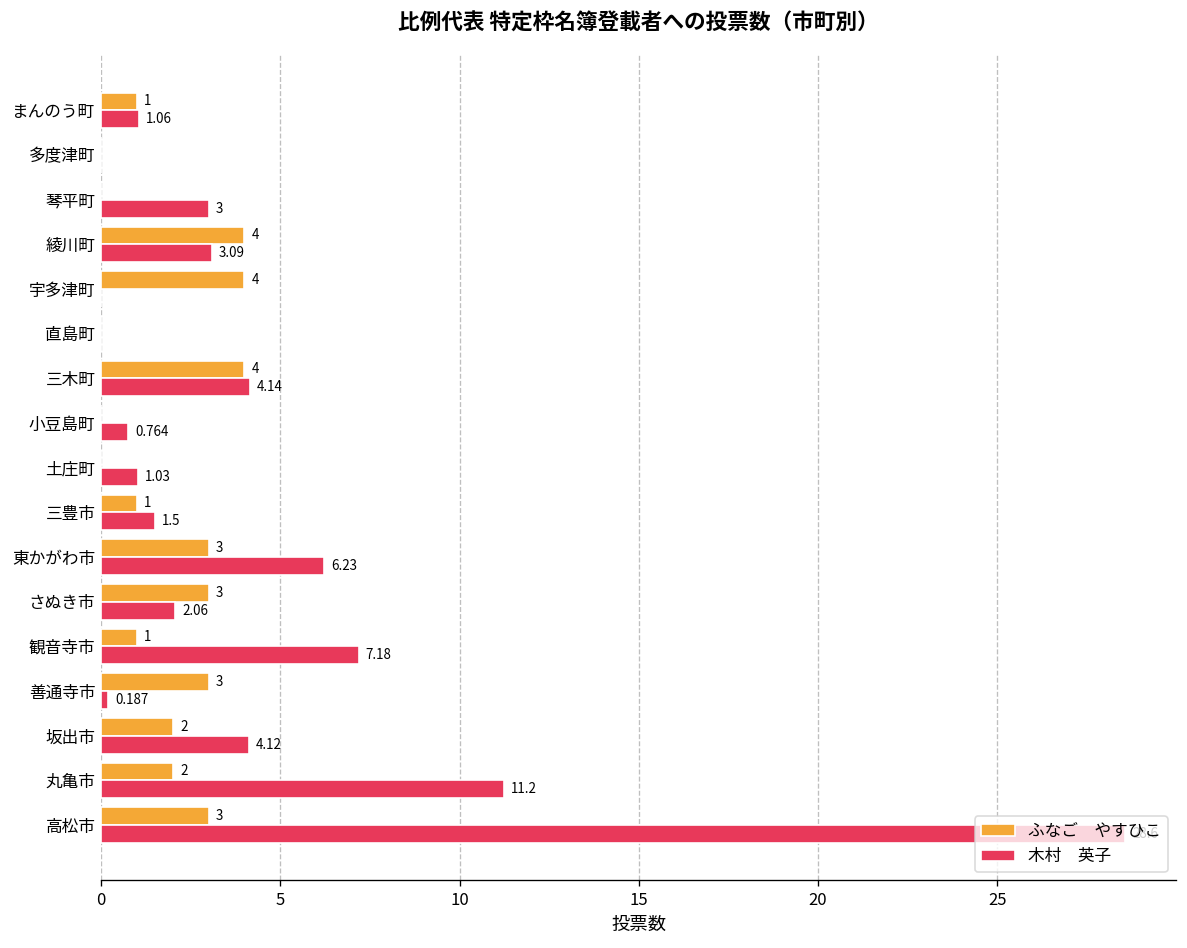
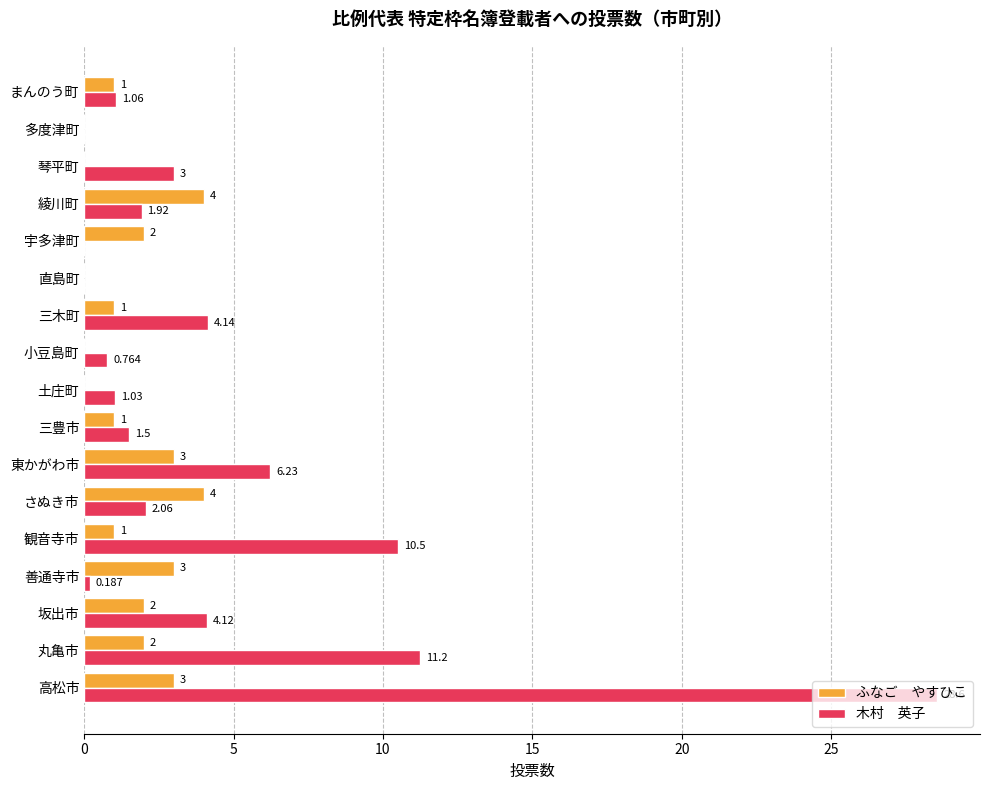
木村 英子, 綾川町: 3.09 -> 1.92
ふなご やすひこ, 宇多津町: 4 -> 2
ふなご やすひこ, 三木町: 4 -> 1
ふなご やすひこ, さぬき市: 3 -> 4
木村 英子, 観音寺市: 7.18 -> 10.5
